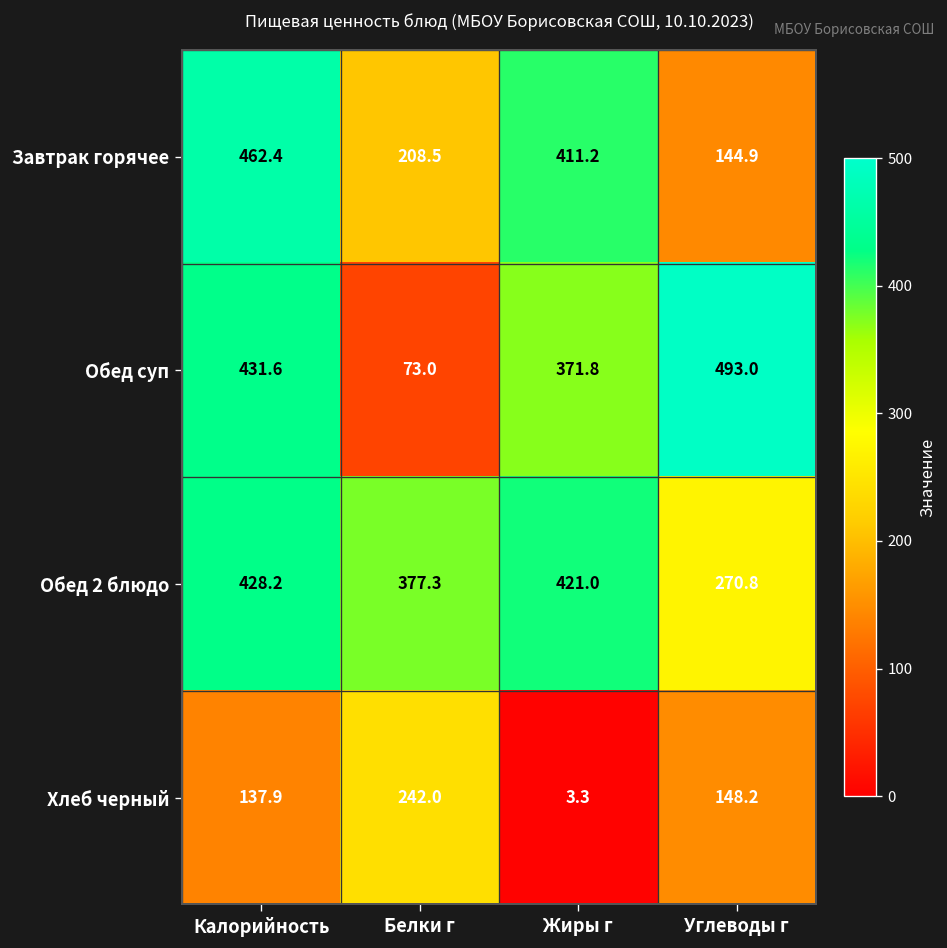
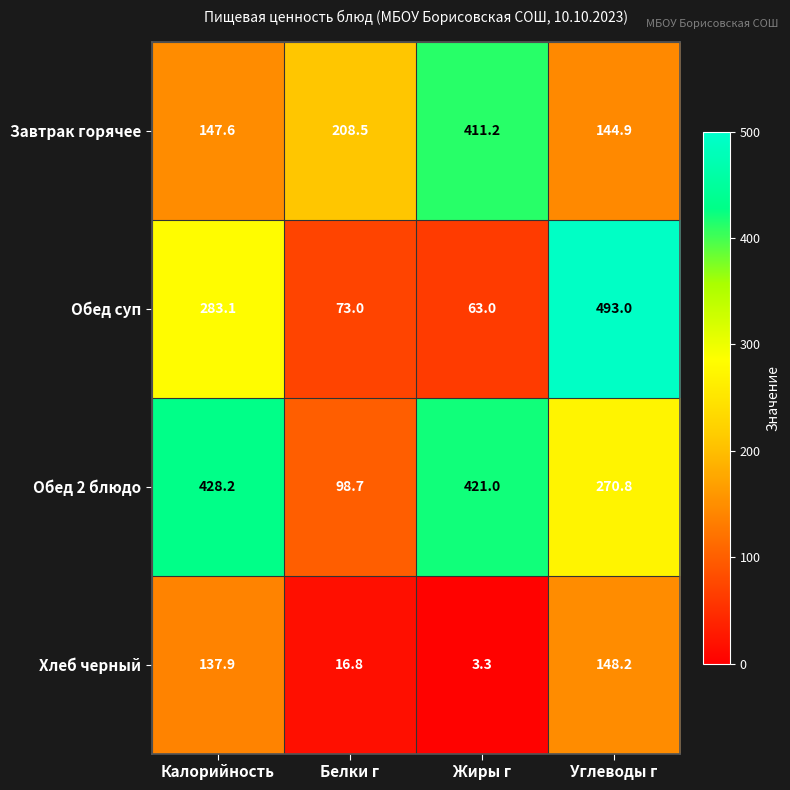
Завтрак горячее, Калорийность: 462.4 -> 147.6
Обед суп, Калорийность: 431.6 -> 283.1
Обед суп, Жиры г: 371.8 -> 63.0
Обед 2 блюдо, Белки г: 377.3 -> 98.7
Хлеб черный, Белки г: 242.0 -> 16.8
